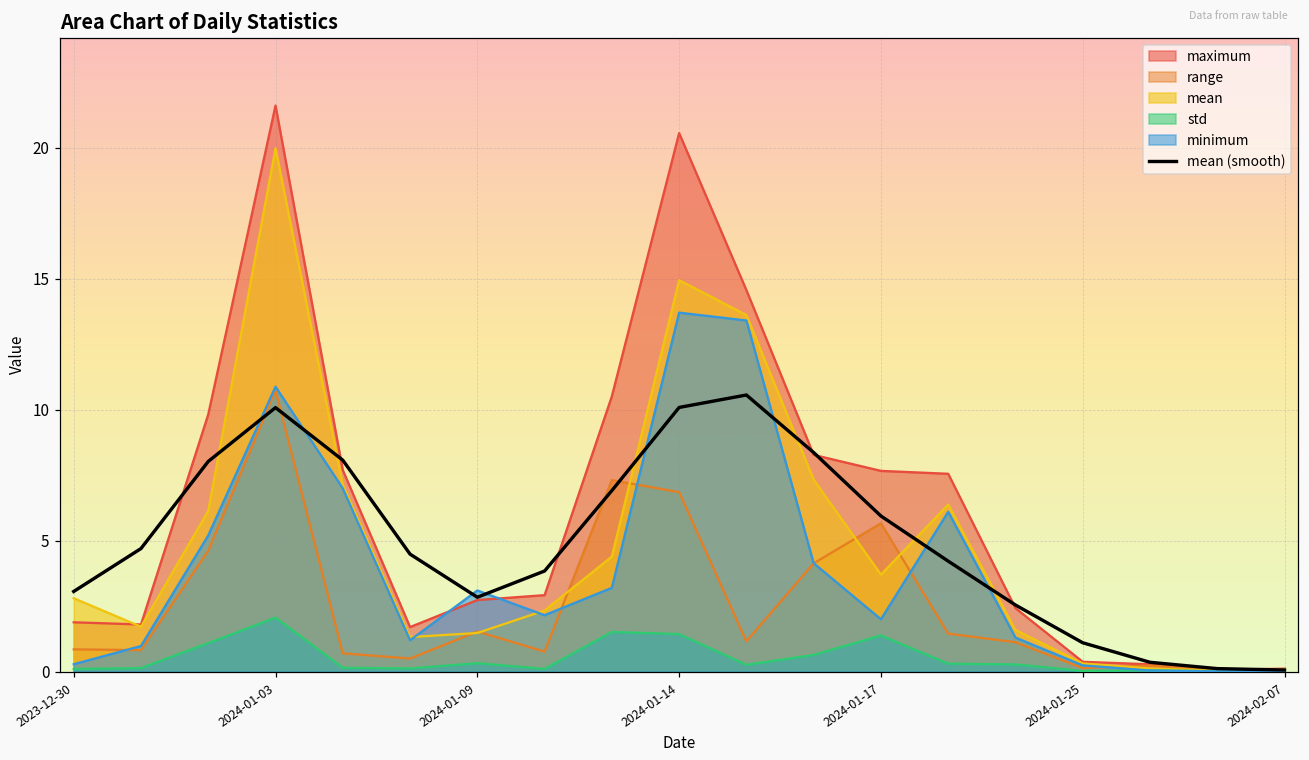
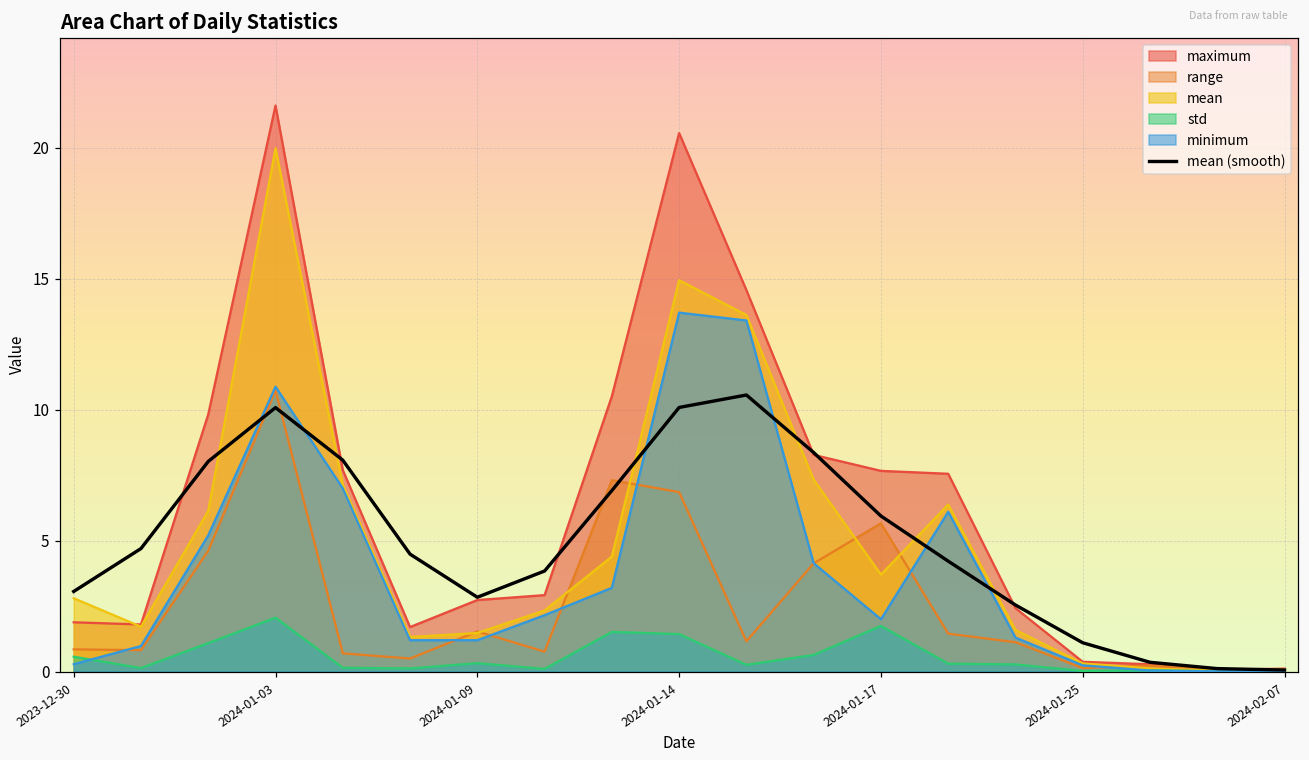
std, 2023-12-30: 0.1 -> 0.6
minimum, 2024-01-09: 3.1 -> 1.2
std, 2024-01-17: 1.4 -> 1.7
